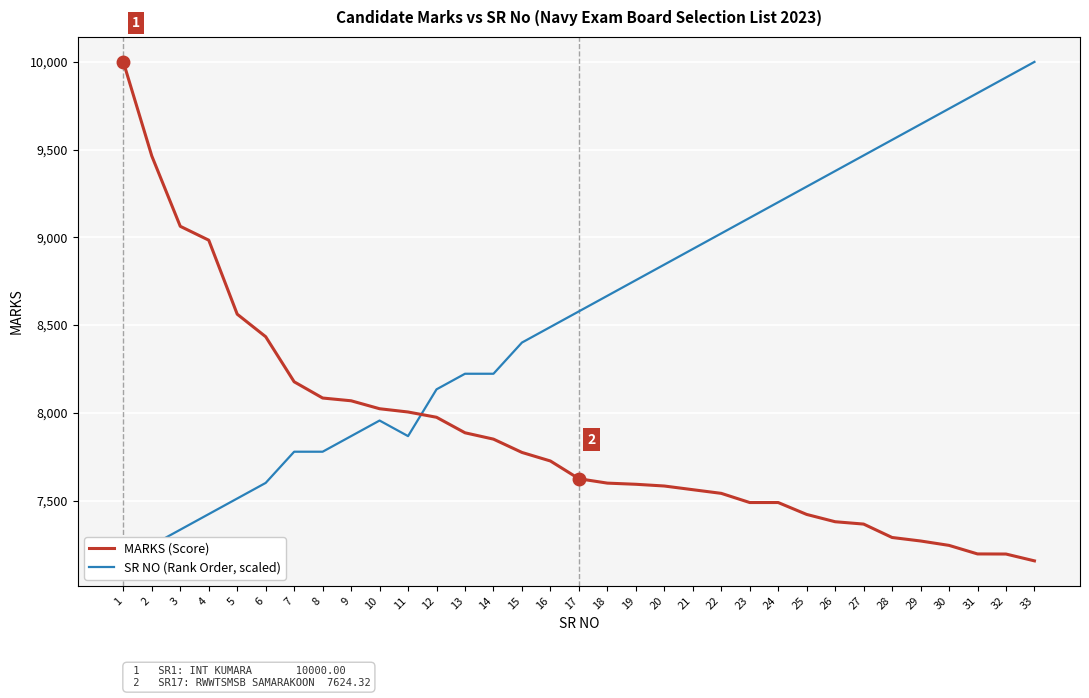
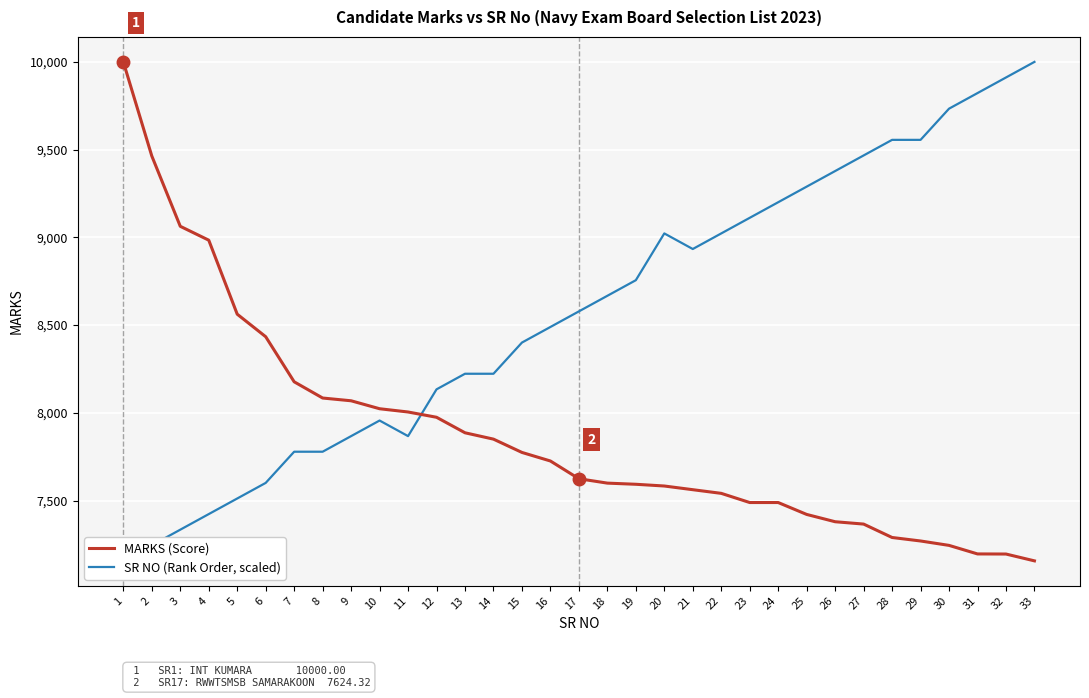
SR NO (Rank Order, scaled), 20: 8,840 -> 9,020
SR NO (Rank Order, scaled), 29: 9,640 -> 9,560
